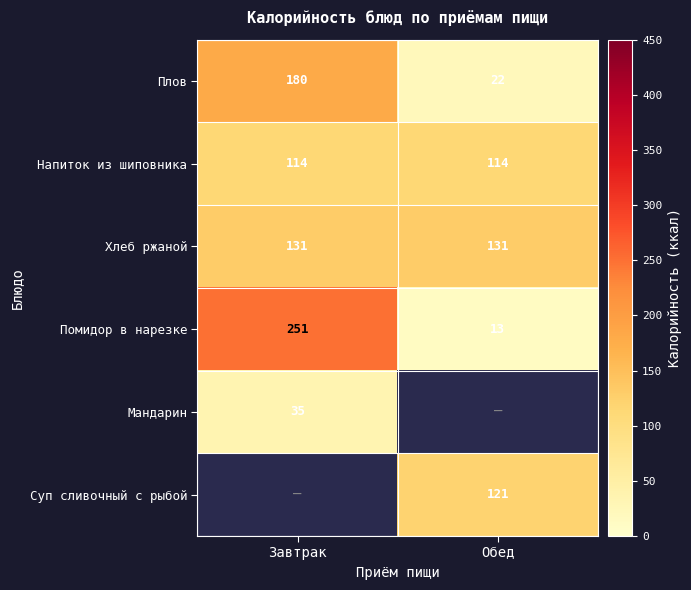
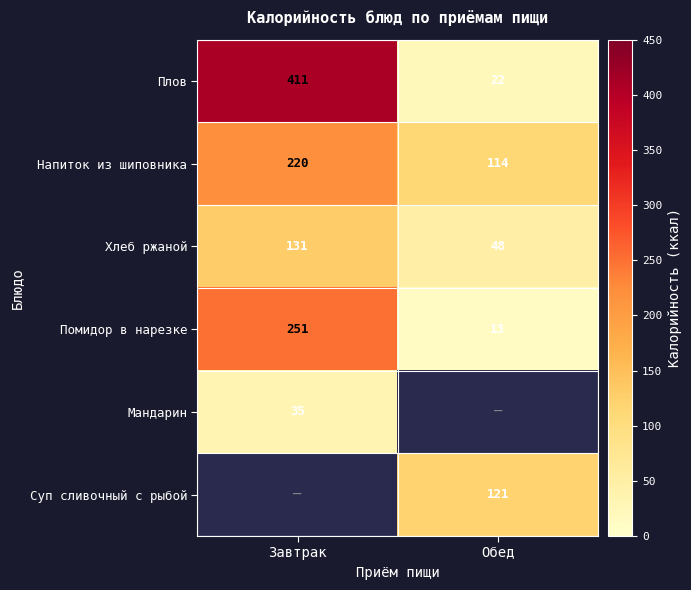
Плов, Завтрак: 180 -> 411
Напиток из шиповника, Завтрак: 114 -> 220
Хлеб ржаной, Обед: 131 -> 48
